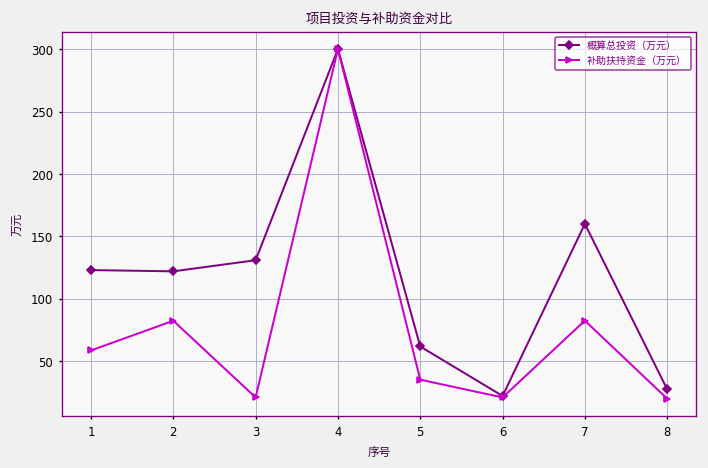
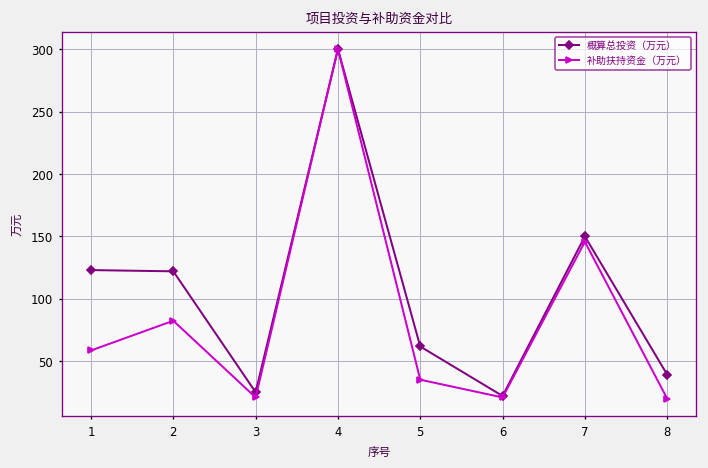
概算总投资（万元）, 3: 131 -> 25
概算总投资（万元）, 7: 160 -> 150
补助扶持资金（万元）, 7: 83 -> 146
概算总投资（万元）, 8: 28 -> 39
